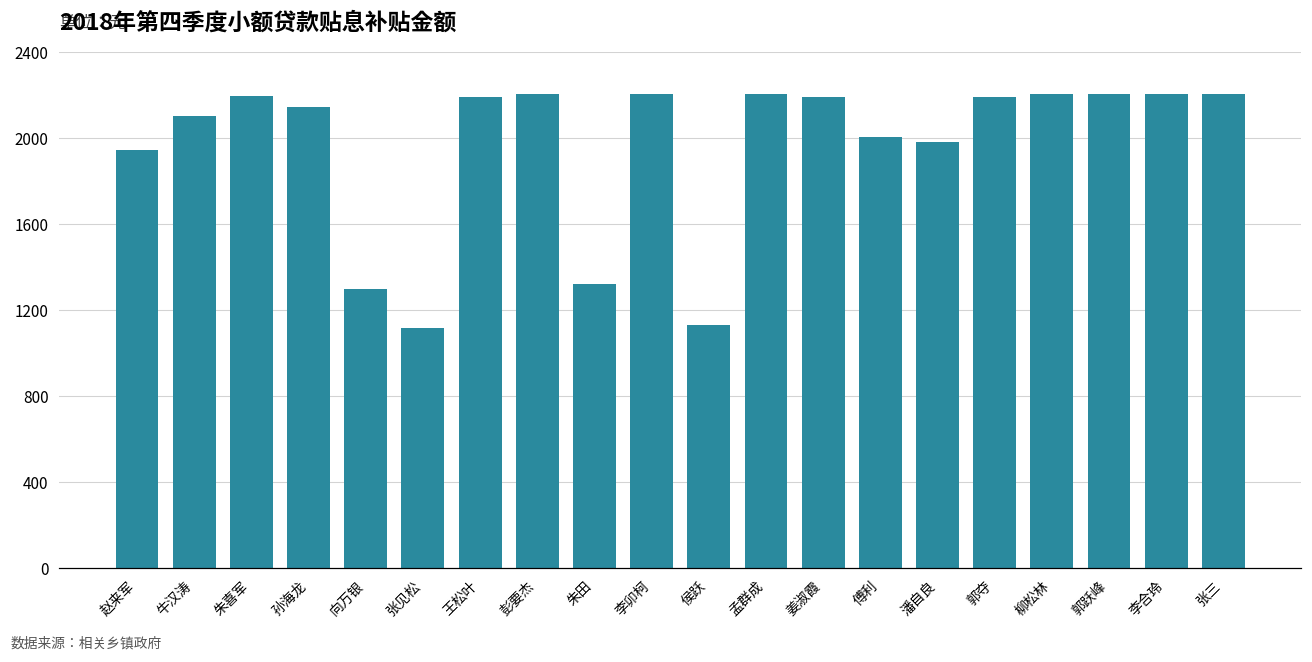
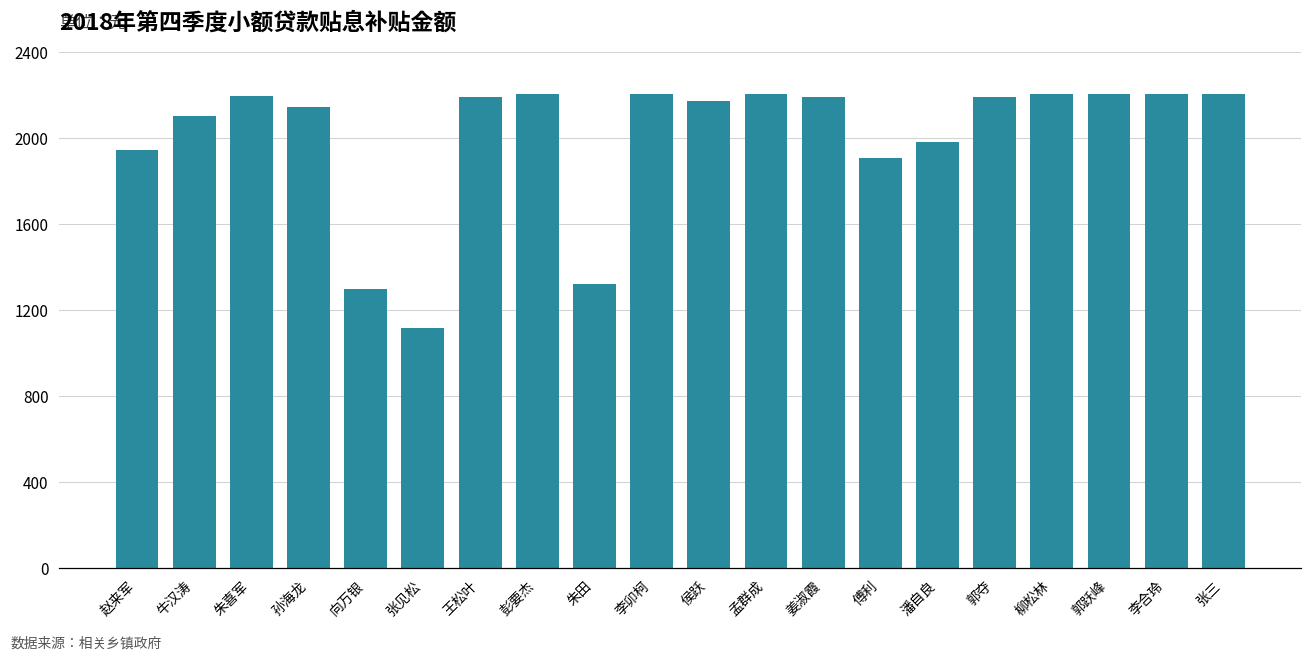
侯跃: 1130 -> 2180
傅利: 2010 -> 1910
